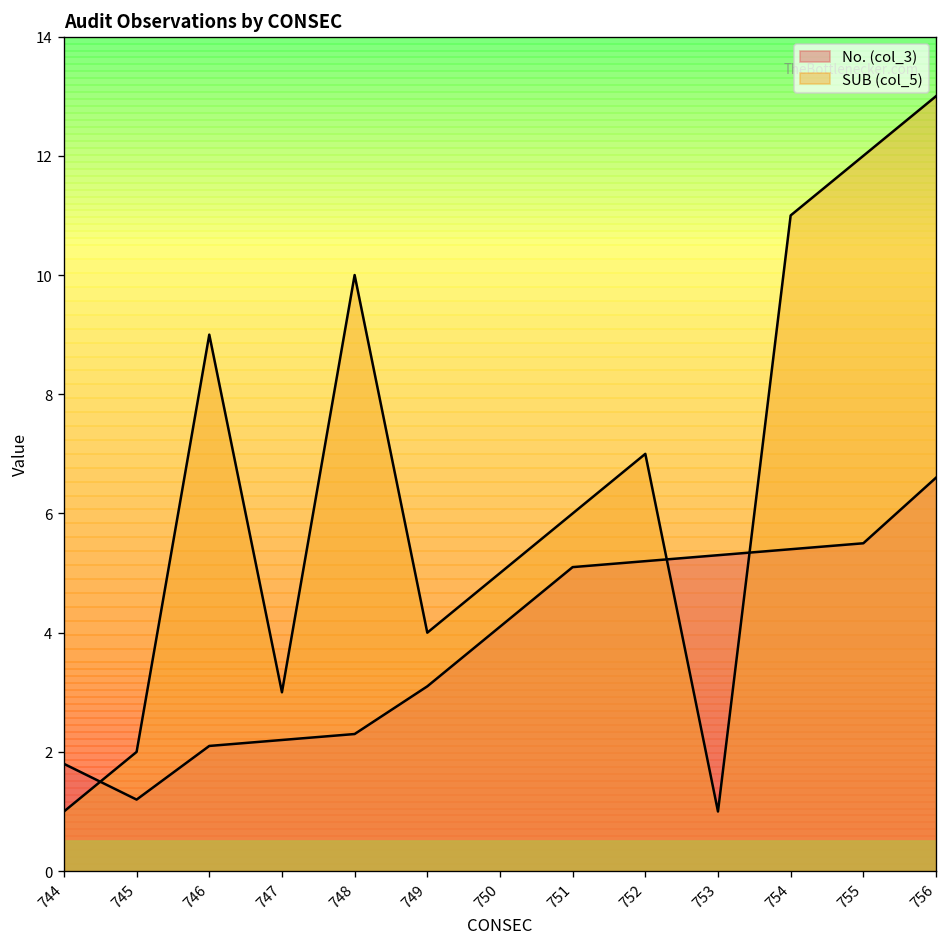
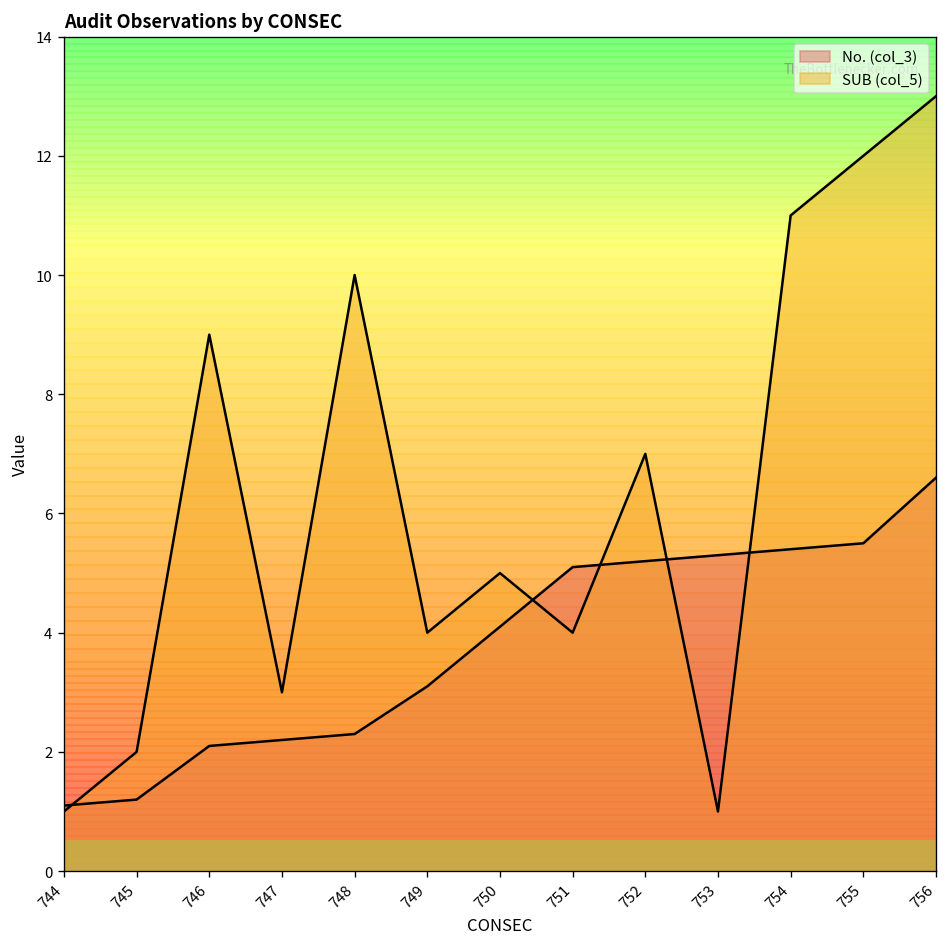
No. (col_3), 744: 1.8 -> 1.1
SUB (col_5), 751: 6 -> 4
